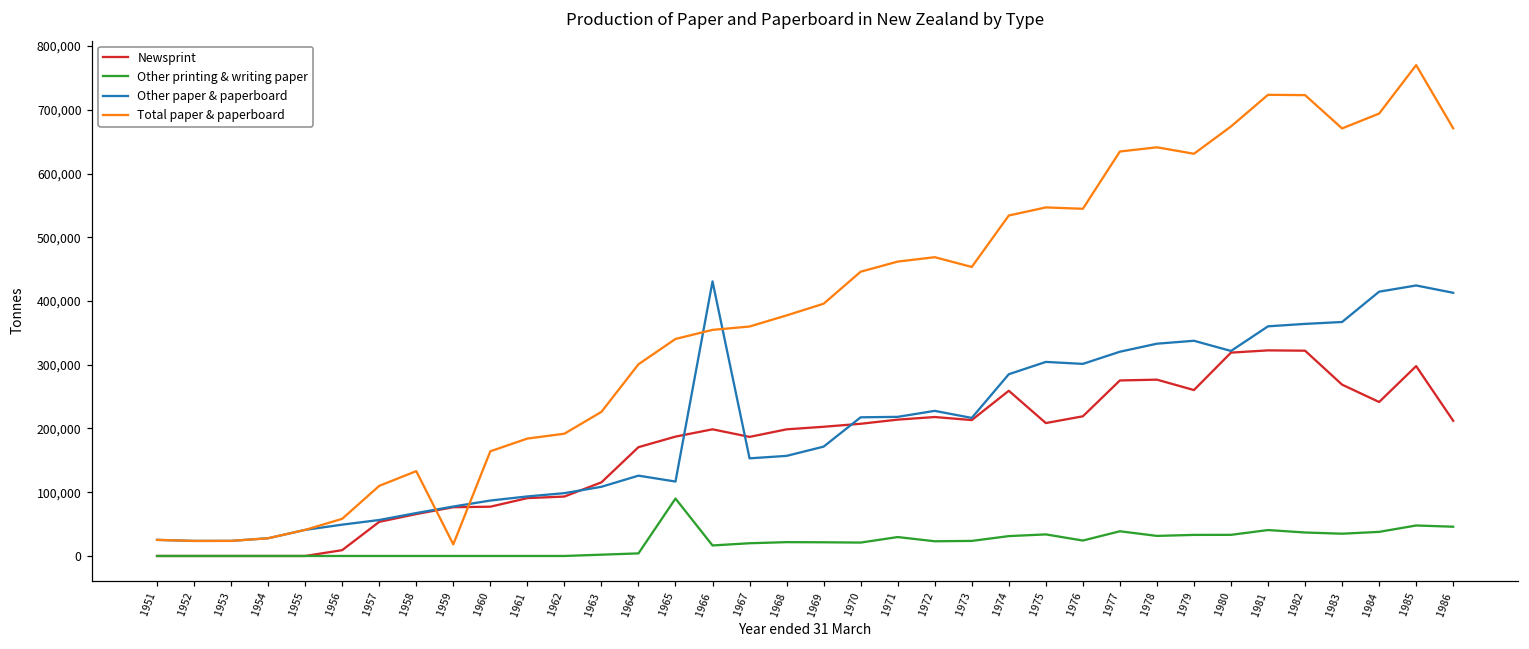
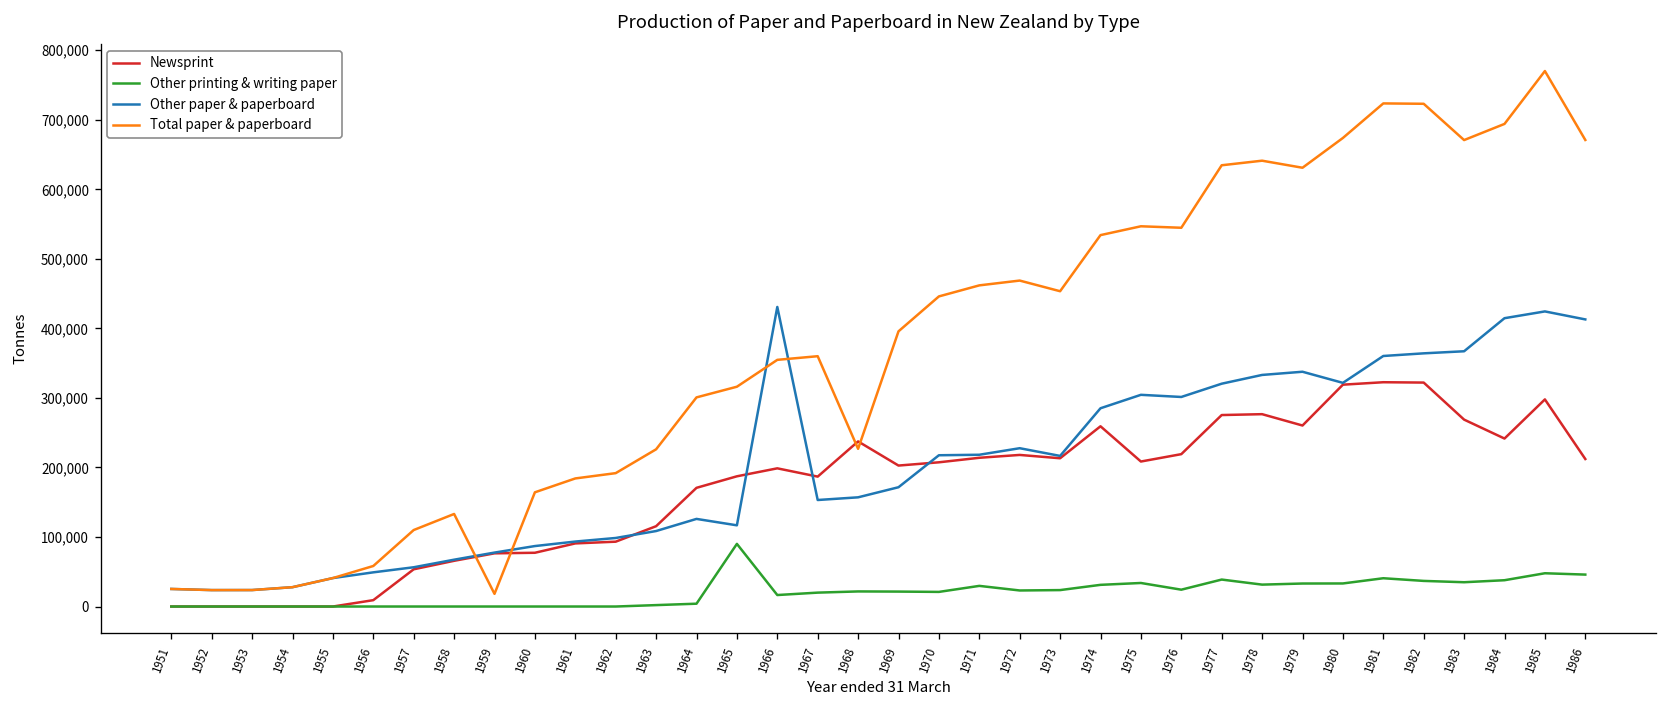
Total paper & paperboard, 1965: 340,000 -> 320,000
Newsprint, 1968: 200,000 -> 240,000
Total paper & paperboard, 1968: 380,000 -> 230,000
